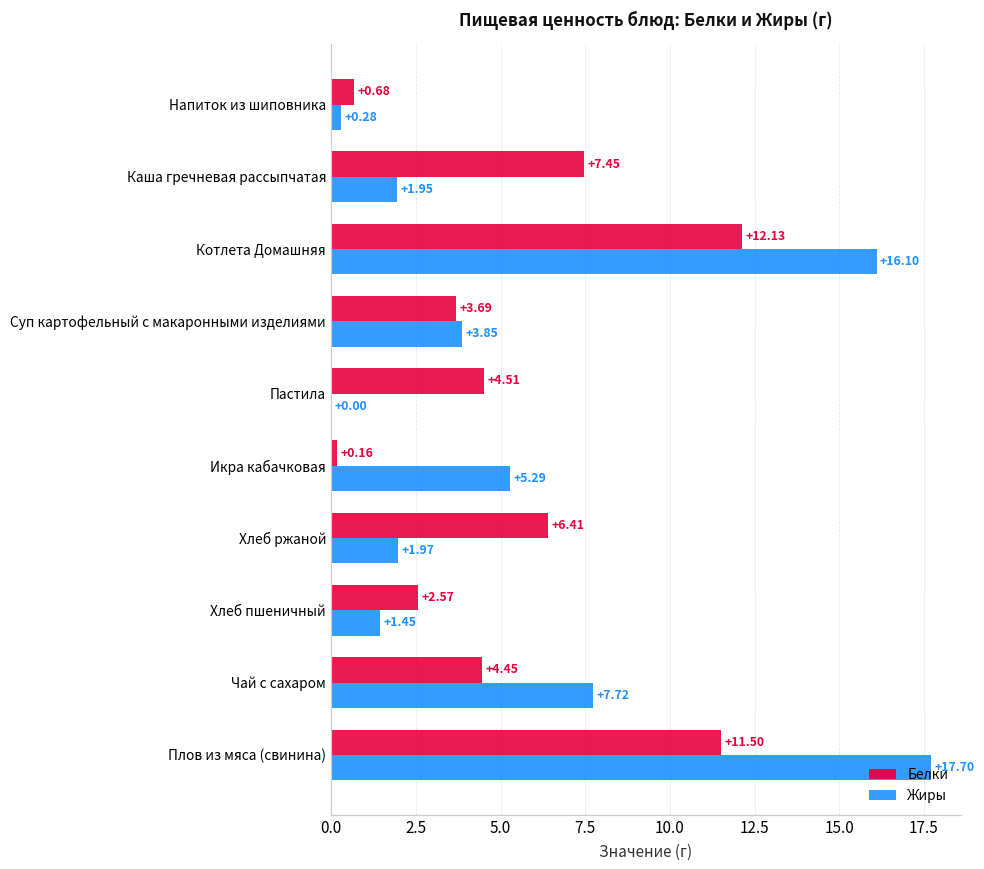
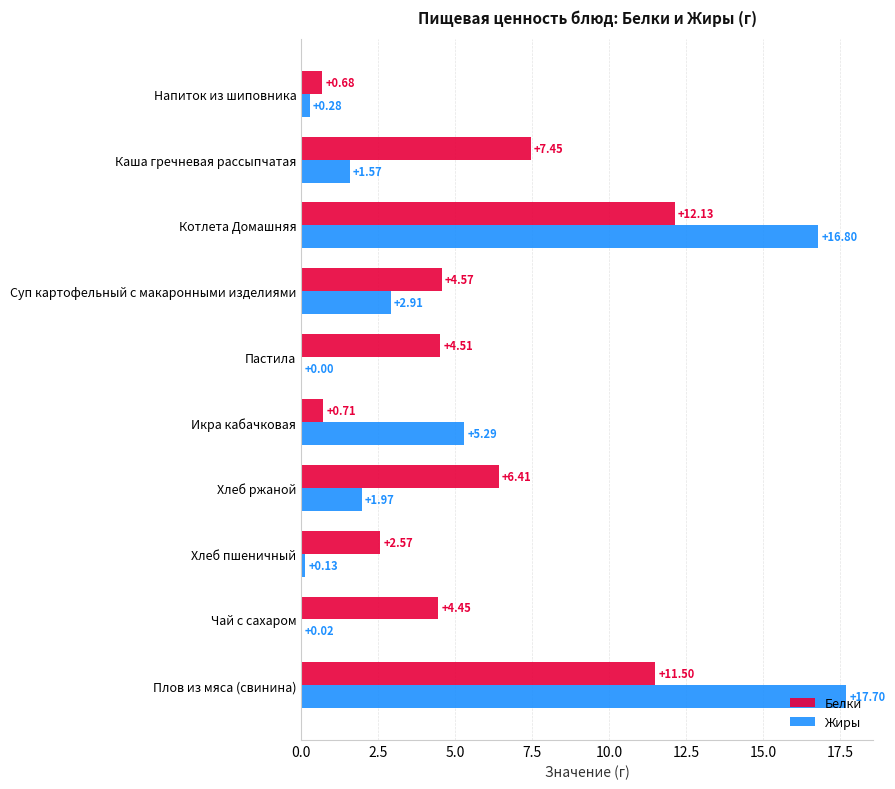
Жиры, Каша гречневая рассыпчатая: +1.95 -> +1.57
Жиры, Котлета Домашняя: +16.10 -> +16.80
Белки, Суп картофельный с макаронными изделиями: +3.69 -> +4.57
Жиры, Суп картофельный с макаронными изделиями: +3.85 -> +2.91
Белки, Икра кабачковая: +0.16 -> +0.71
Жиры, Хлеб пшеничный: +1.45 -> +0.13
Жиры, Чай с сахаром: +7.72 -> +0.02
